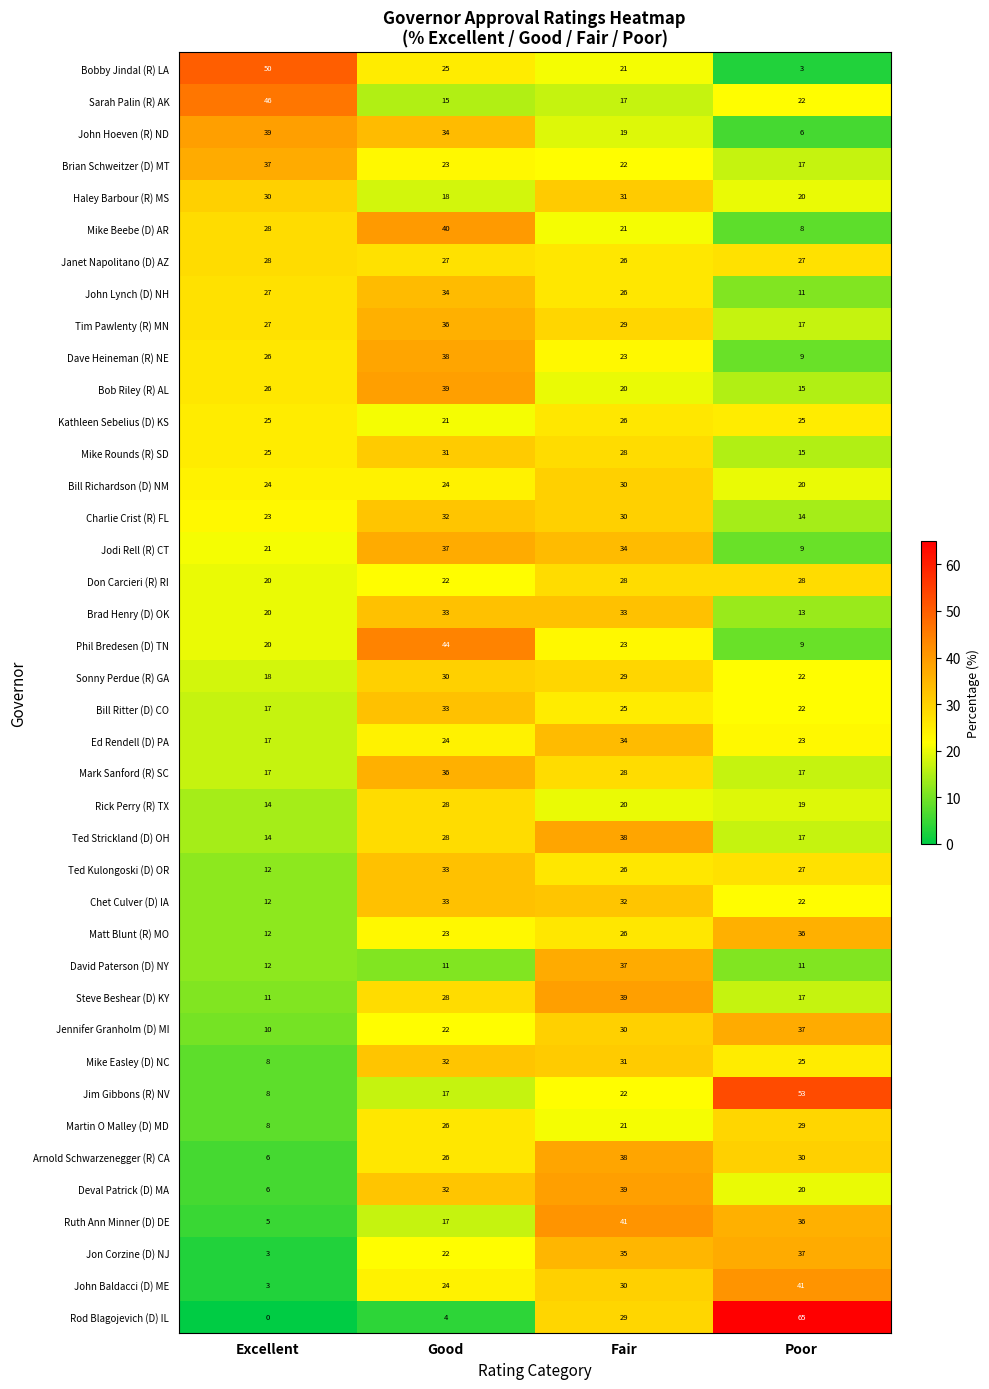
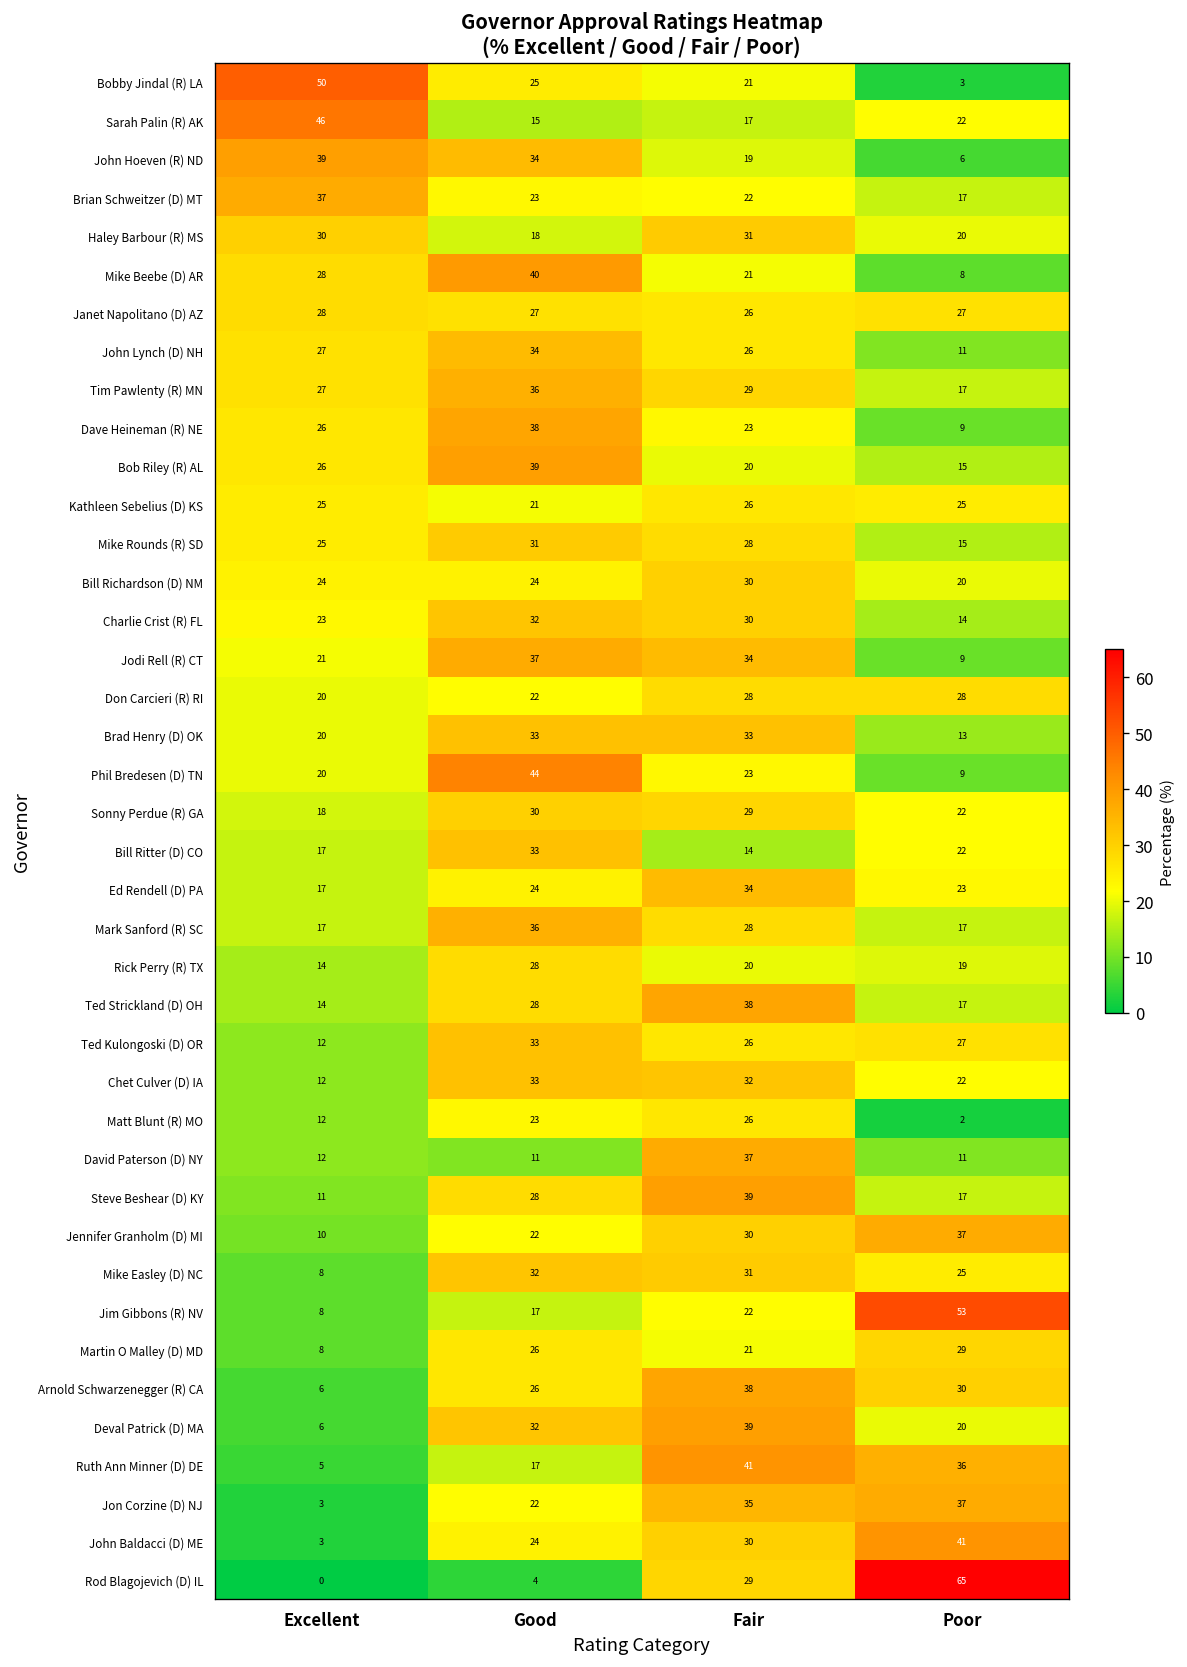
Bill Ritter (D) CO, Fair: 25 -> 14
Matt Blunt (R) MO, Poor: 36 -> 2
